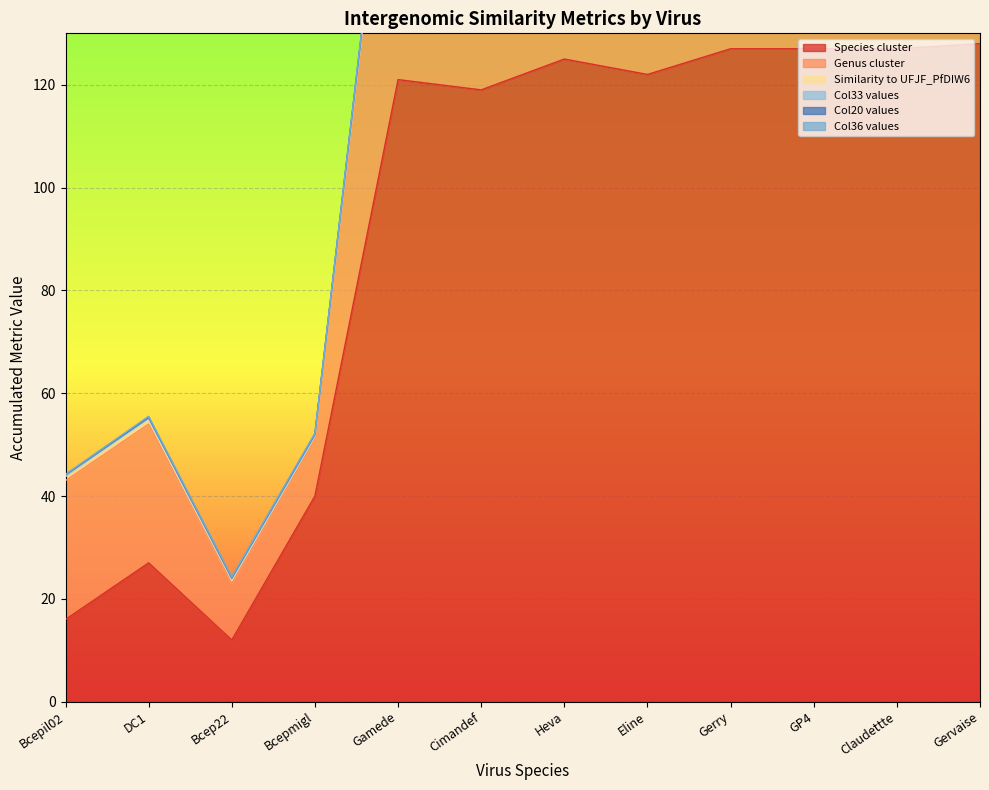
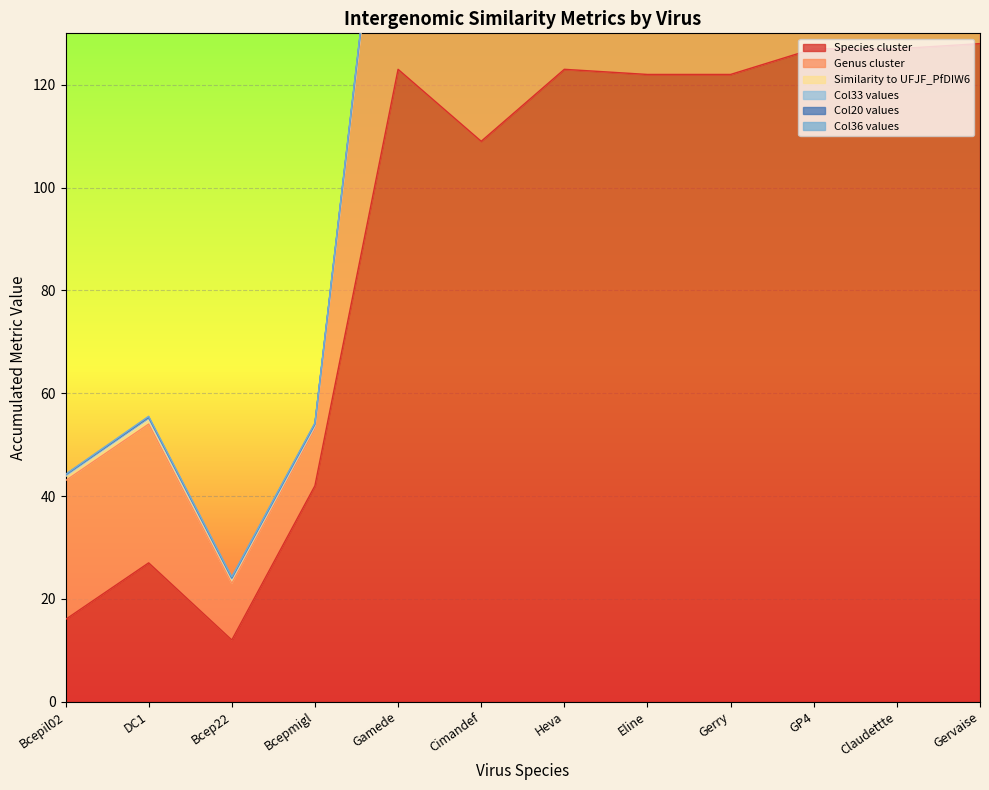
Species cluster, Bcepmigl: 40 -> 42
Species cluster, Gamede: 121 -> 123
Species cluster, Cimandef: 119 -> 109
Species cluster, Heva: 125 -> 123
Species cluster, Gerry: 127 -> 122
